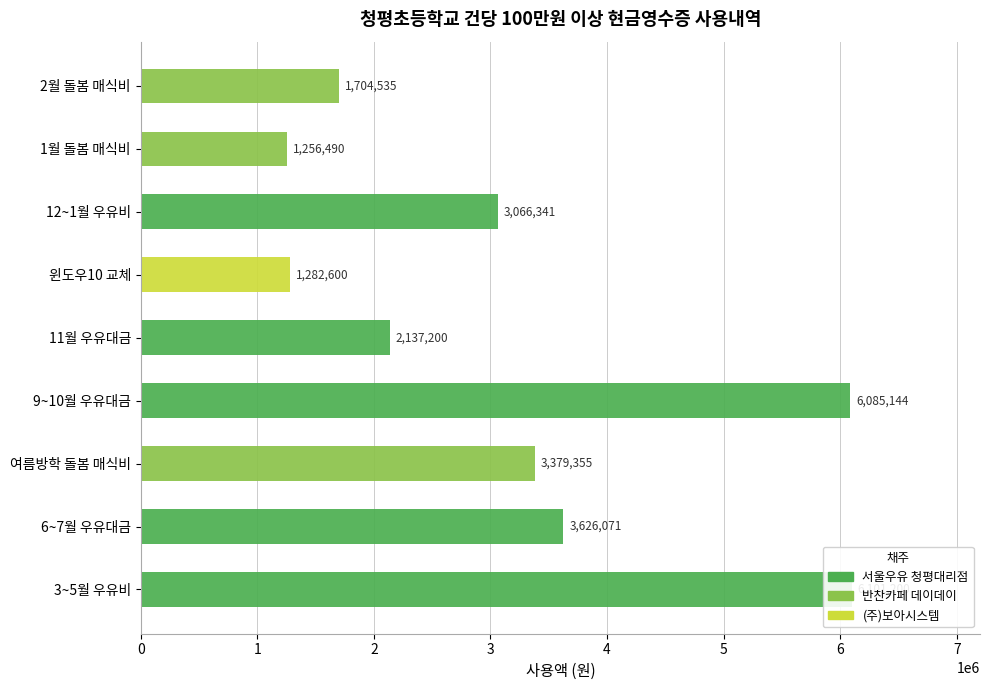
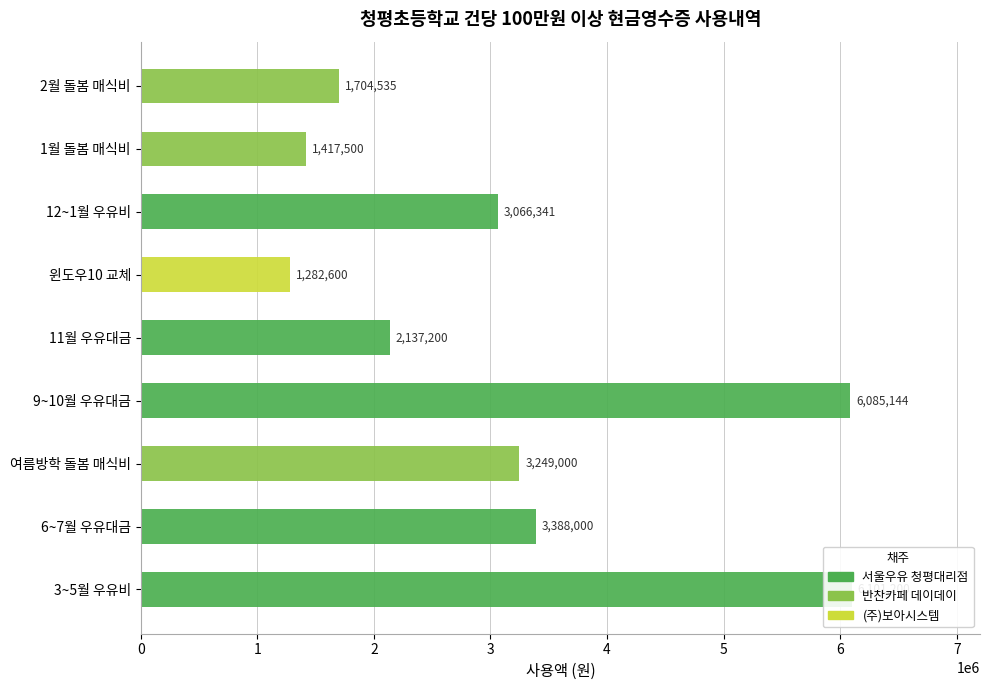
1월 돌봄 매식비: 1,256,490 -> 1,417,500
여름방학 돌봄 매식비: 3,379,355 -> 3,249,000
6~7월 우유대금: 3,626,071 -> 3,388,000
